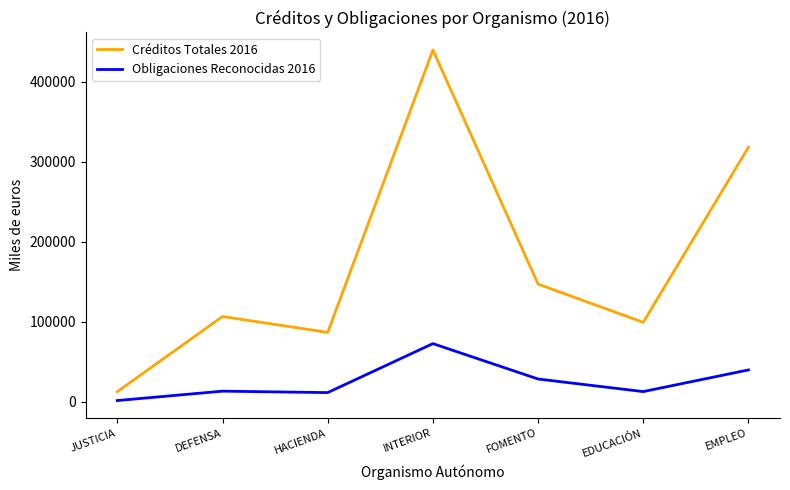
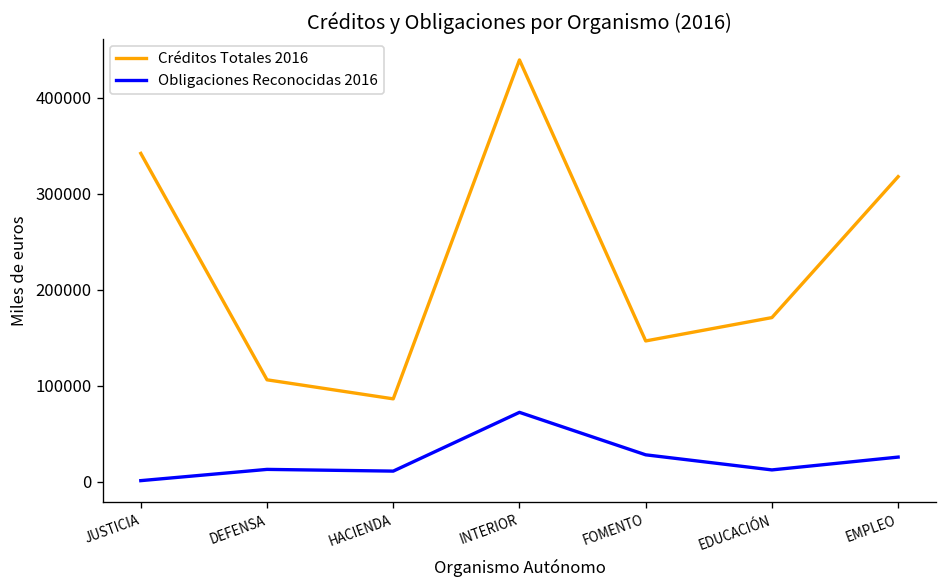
Créditos Totales 2016, JUSTICIA: 10000 -> 340000
Créditos Totales 2016, EDUCACIÓN: 100000 -> 170000
Obligaciones Reconocidas 2016, EMPLEO: 40000 -> 30000
